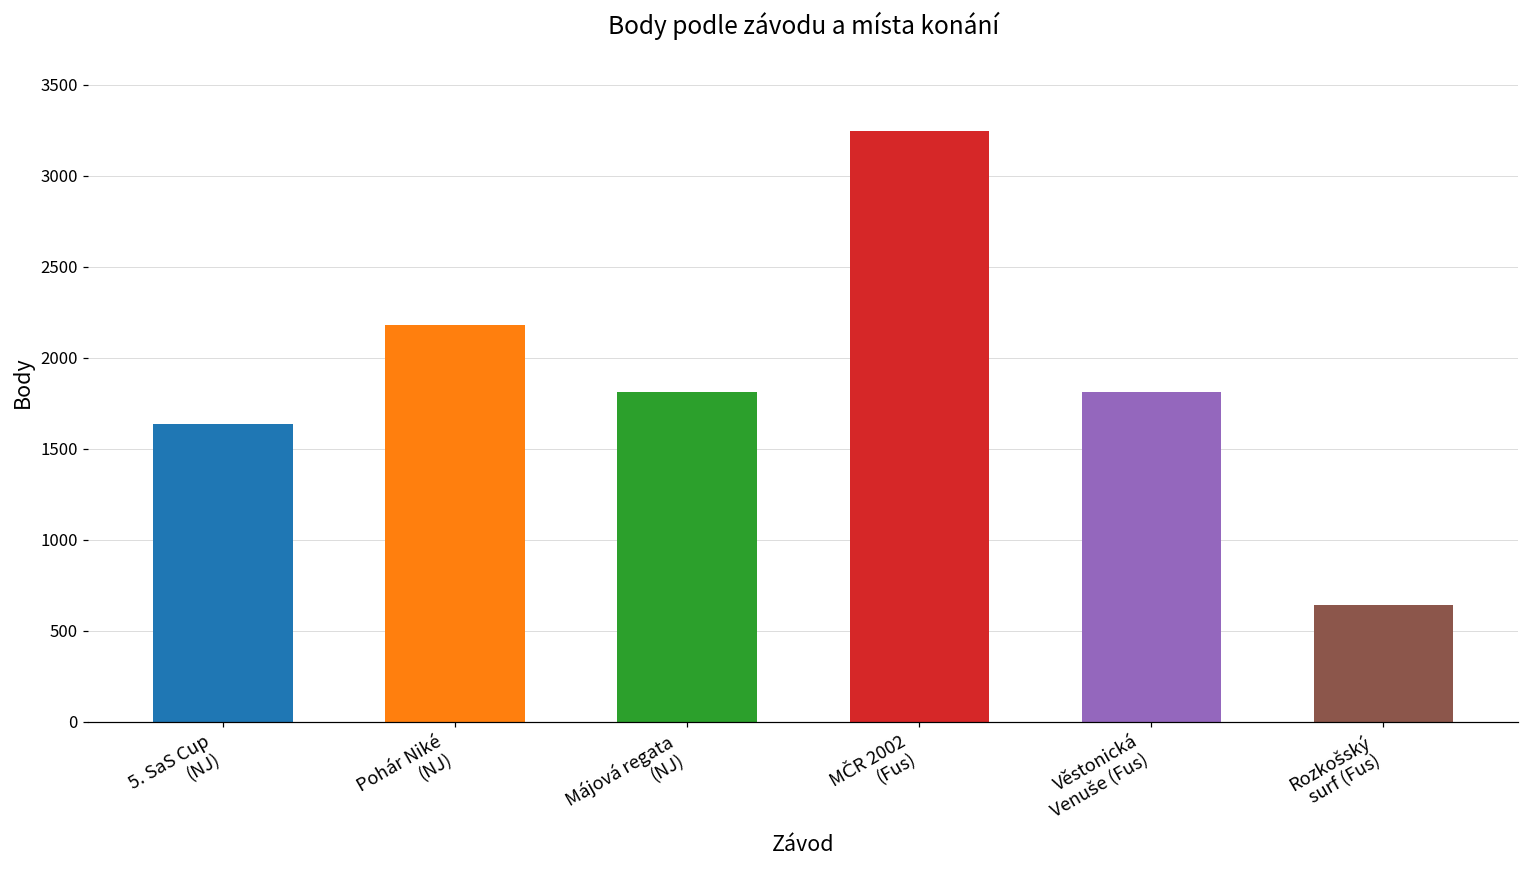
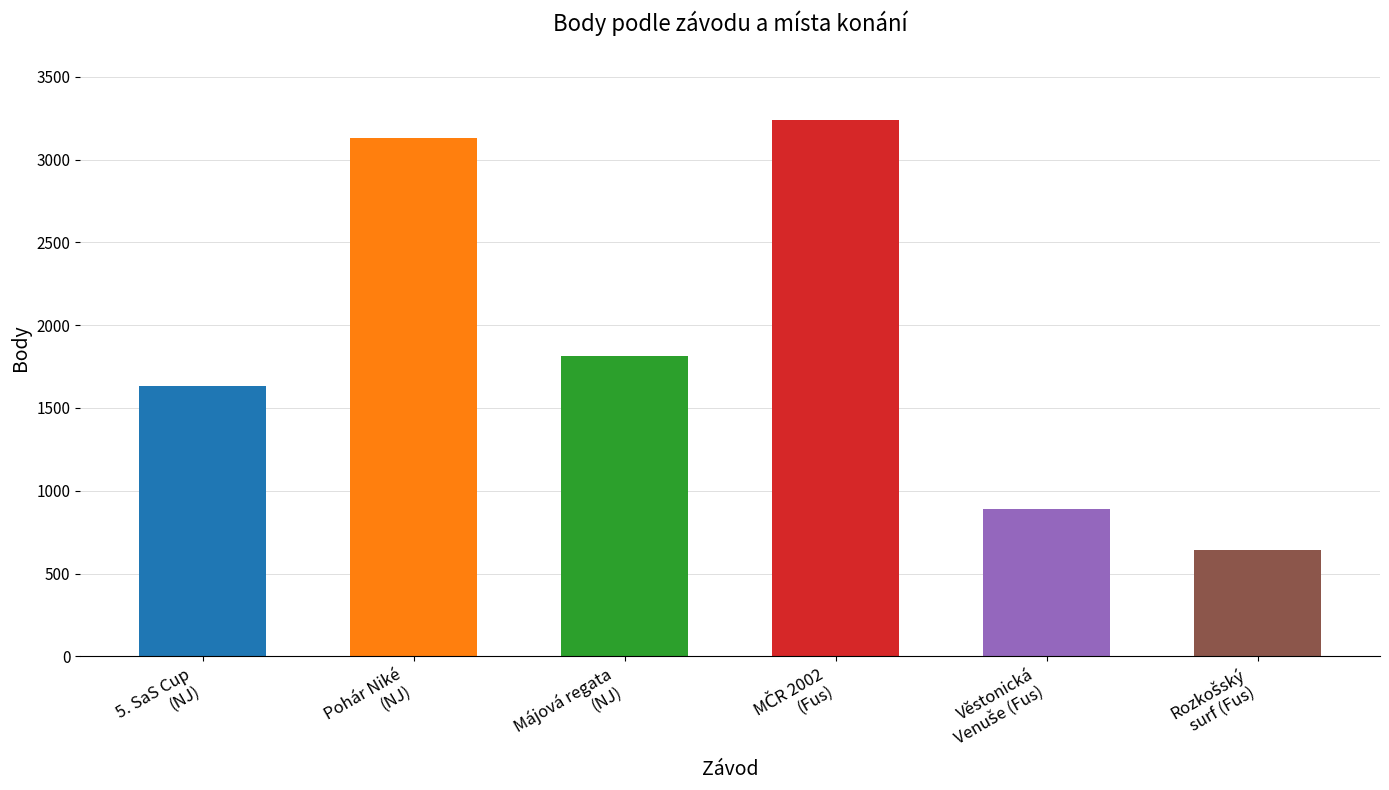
Pohár Niké (NJ): 2180 -> 3130
Věstonická Venuše (Fus): 1810 -> 890
